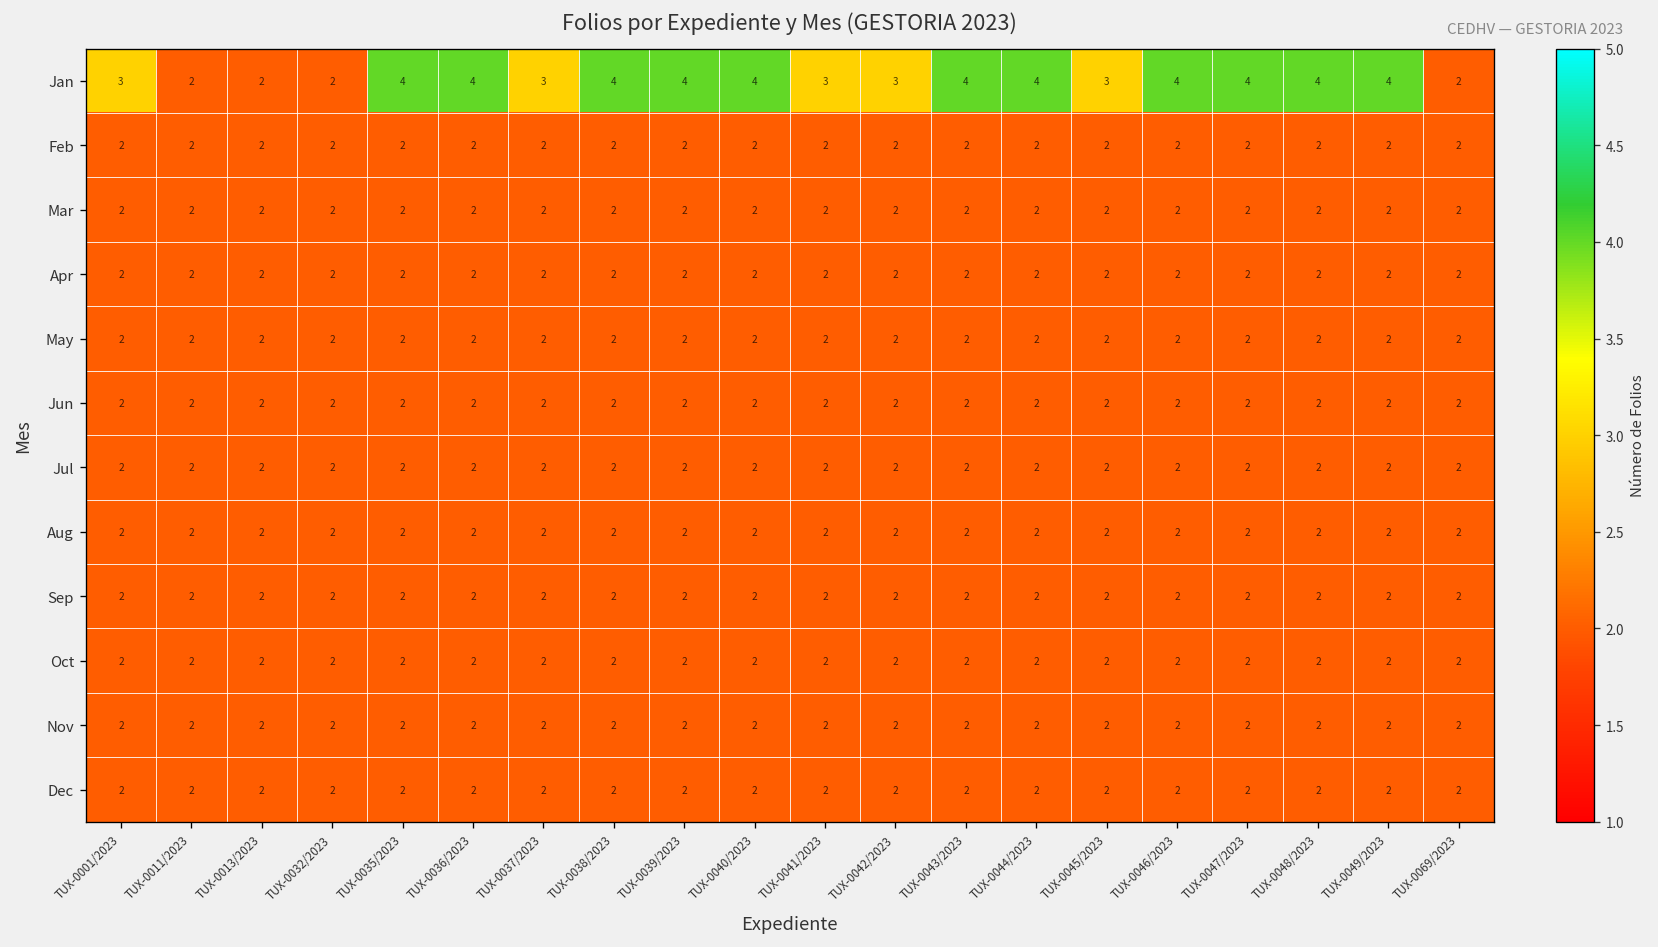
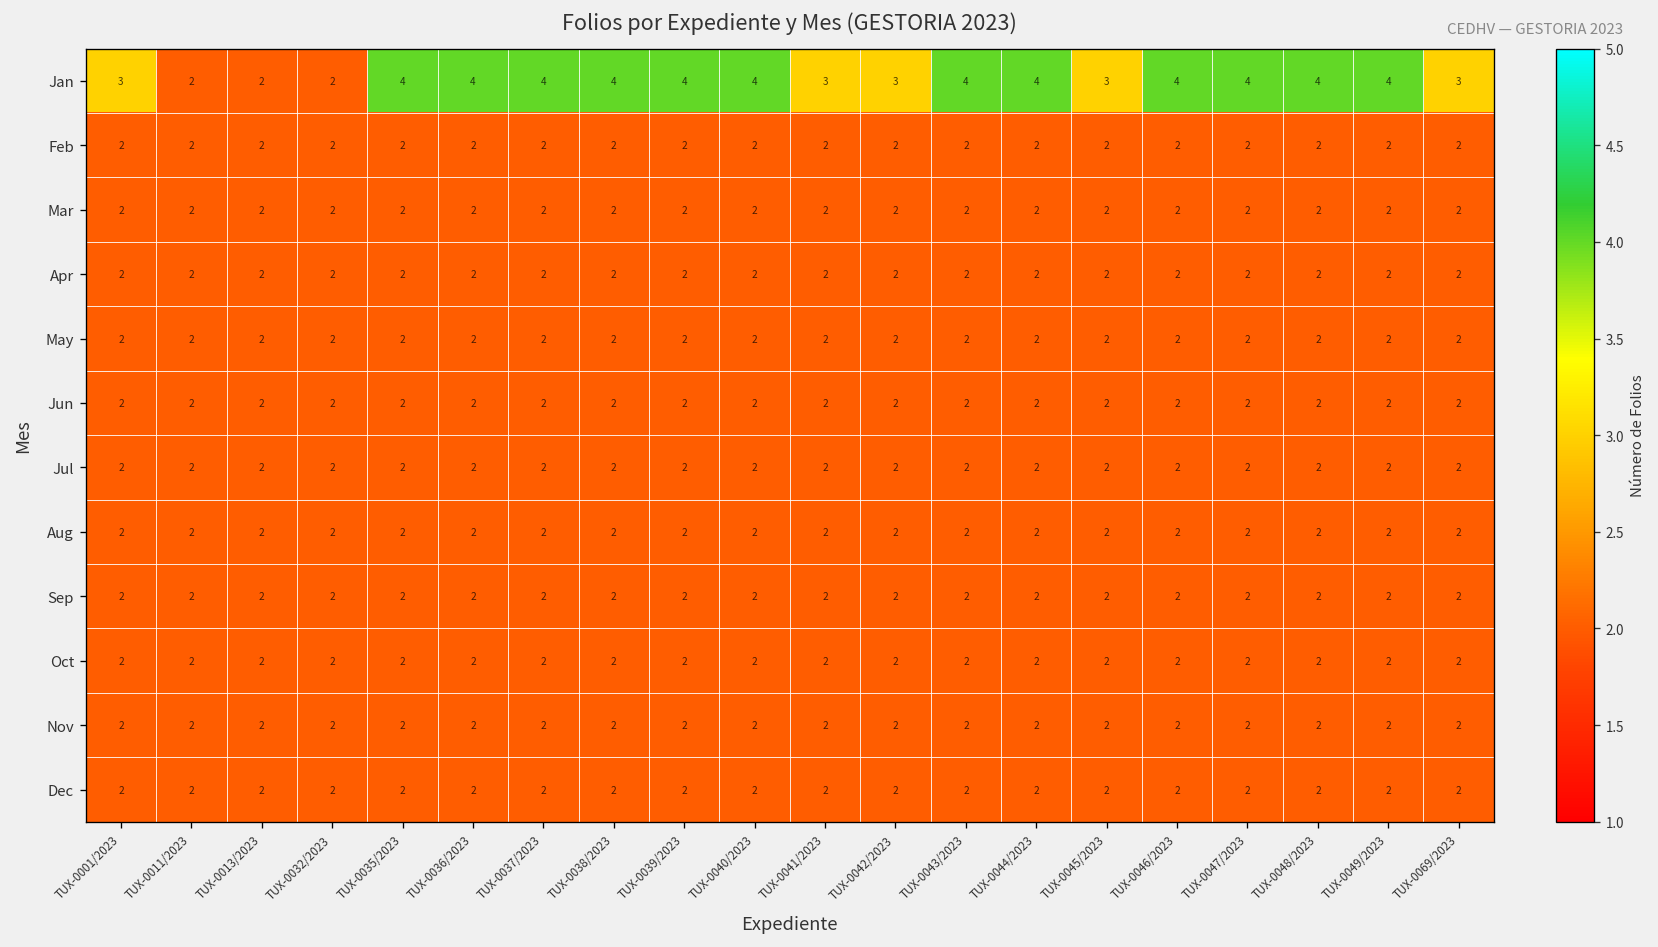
Jan, TUX-0037/2023: 3 -> 4
Jan, TUX-0069/2023: 2 -> 3
